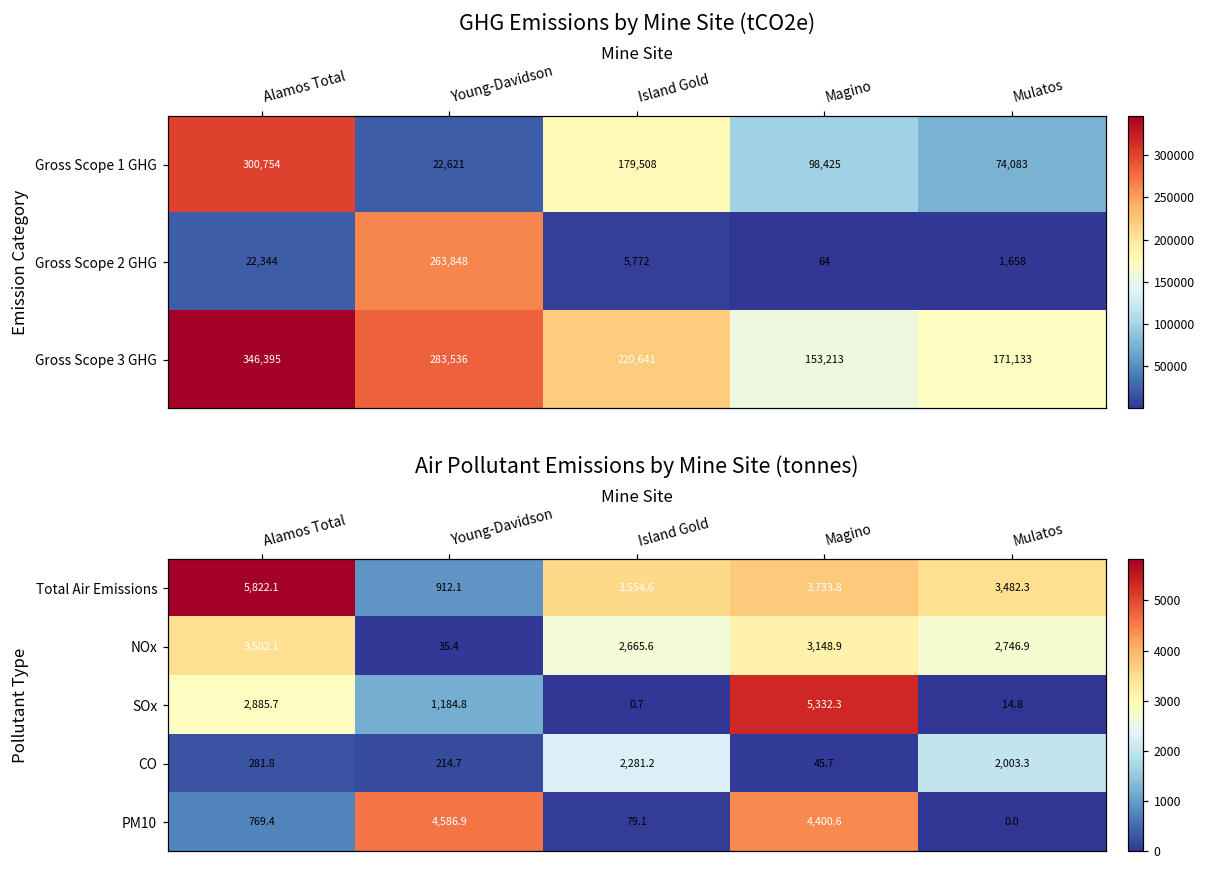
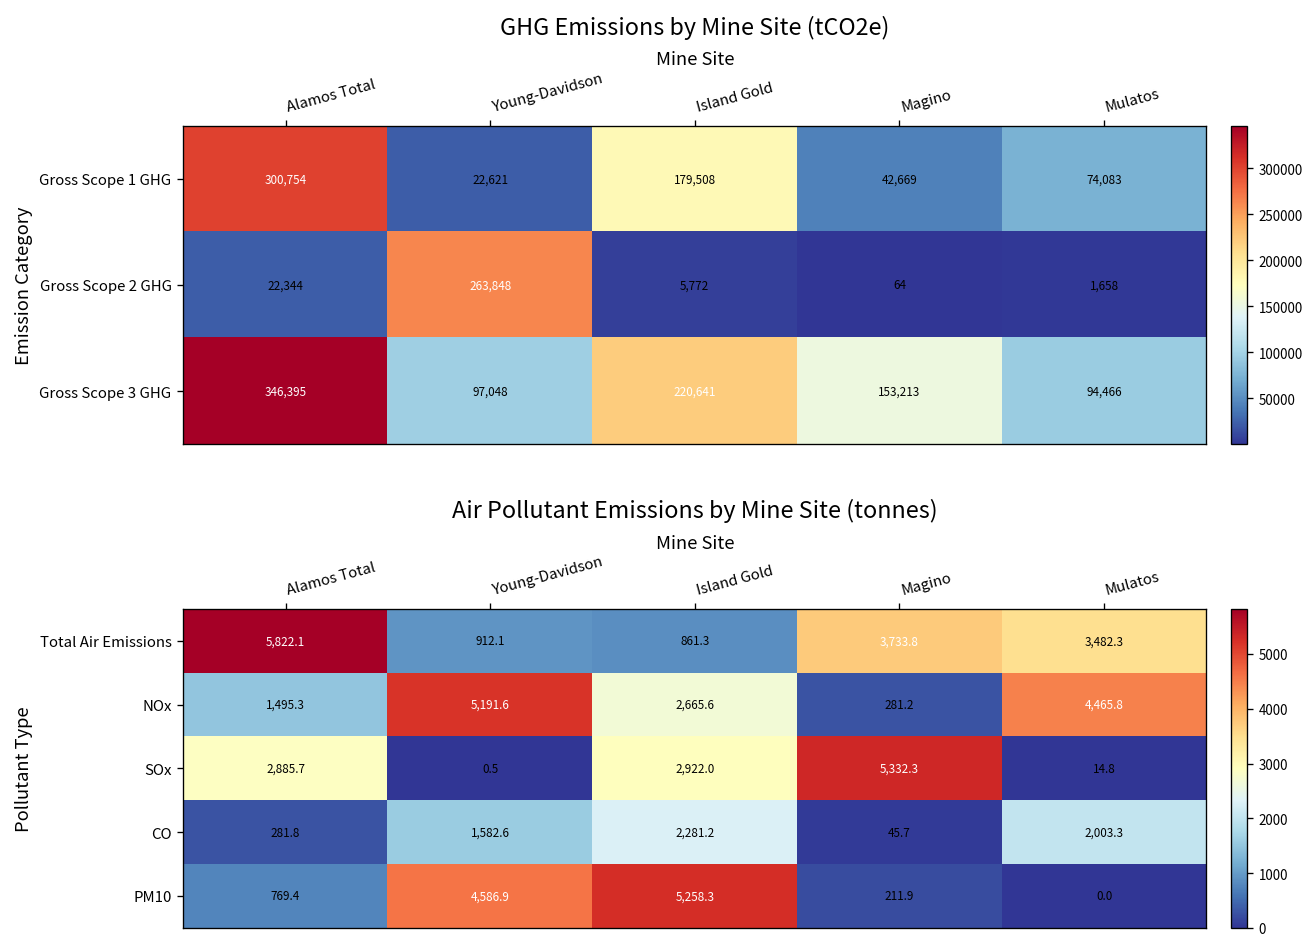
GHG Emissions by Mine Site (tCO2e), Gross Scope 1 GHG, Magino: 98,425 -> 42,669
GHG Emissions by Mine Site (tCO2e), Gross Scope 3 GHG, Young-Davidson: 283,536 -> 97,048
GHG Emissions by Mine Site (tCO2e), Gross Scope 3 GHG, Mulatos: 171,133 -> 94,466
Air Pollutant Emissions by Mine Site (tonnes), Total Air Emissions, Island Gold: 3,554.6 -> 861.3
Air Pollutant Emissions by Mine Site (tonnes), NOx, Alamos Total: 3,502.1 -> 1,495.3
Air Pollutant Emissions by Mine Site (tonnes), NOx, Young-Davidson: 35.4 -> 5,191.6
Air Pollutant Emissions by Mine Site (tonnes), NOx, Magino: 3,148.9 -> 281.2
Air Pollutant Emissions by Mine Site (tonnes), NOx, Mulatos: 2,746.9 -> 4,465.8
Air Pollutant Emissions by Mine Site (tonnes), SOx, Young-Davidson: 1,184.8 -> 0.5
Air Pollutant Emissions by Mine Site (tonnes), SOx, Island Gold: 0.7 -> 2,922.0
Air Pollutant Emissions by Mine Site (tonnes), CO, Young-Davidson: 214.7 -> 1,582.6
Air Pollutant Emissions by Mine Site (tonnes), PM10, Island Gold: 79.1 -> 5,258.3
Air Pollutant Emissions by Mine Site (tonnes), PM10, Magino: 4,400.6 -> 211.9
